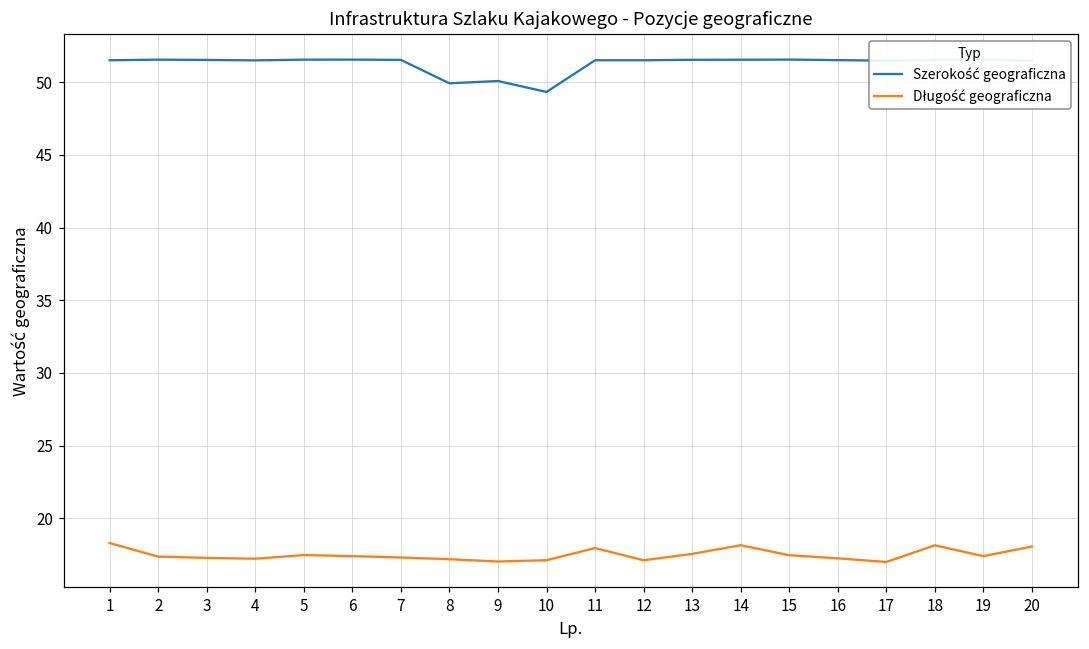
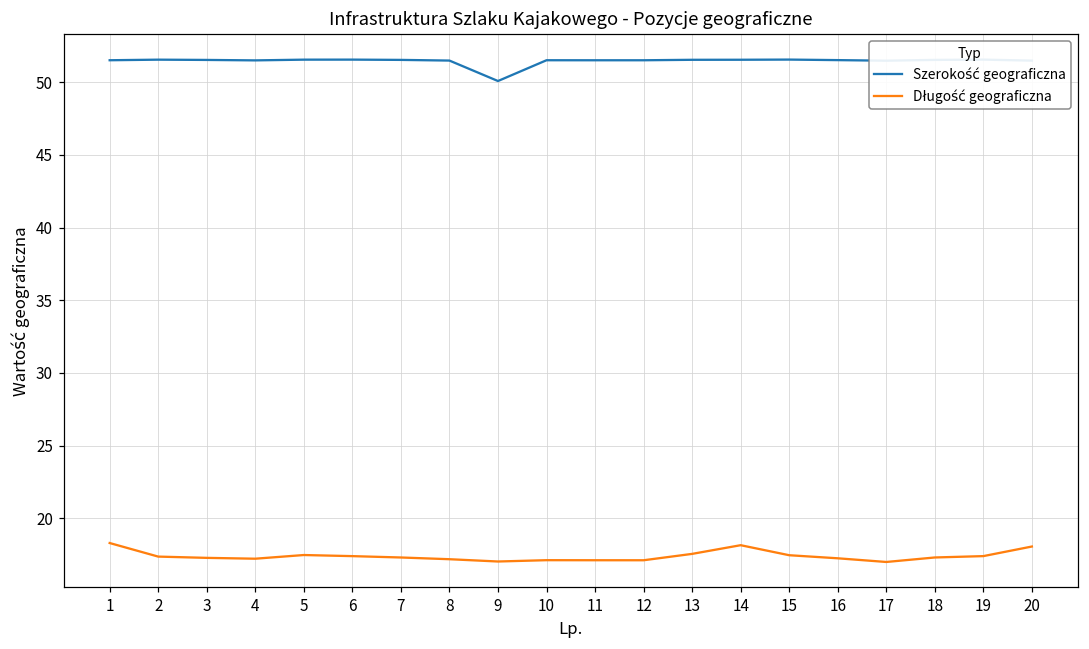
Szerokość geograficzna, 8: 49.9 -> 51.5
Szerokość geograficzna, 10: 49.3 -> 51.5
Długość geograficzna, 11: 17.9 -> 17.1
Długość geograficzna, 18: 18.1 -> 17.3
